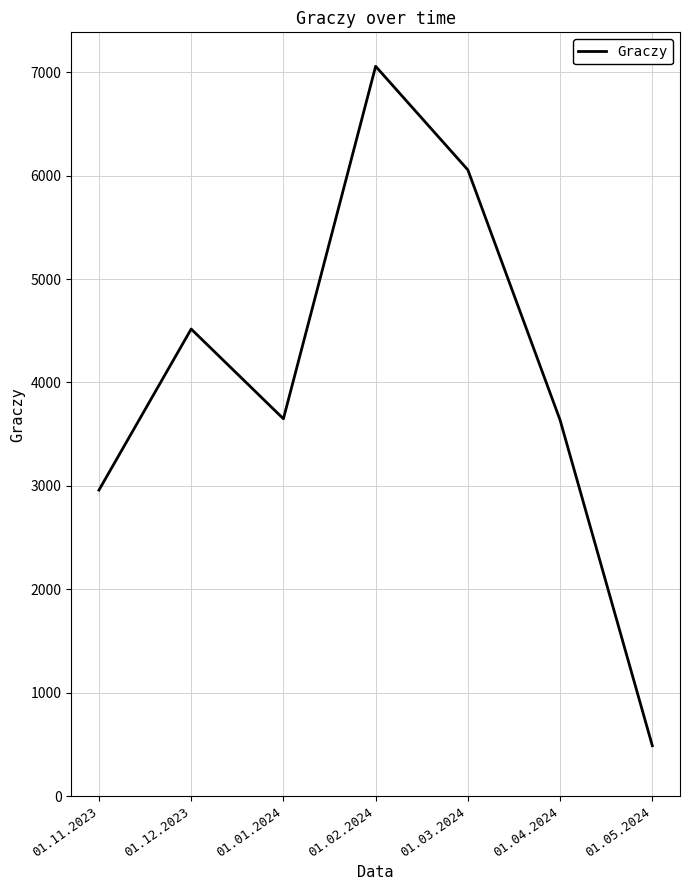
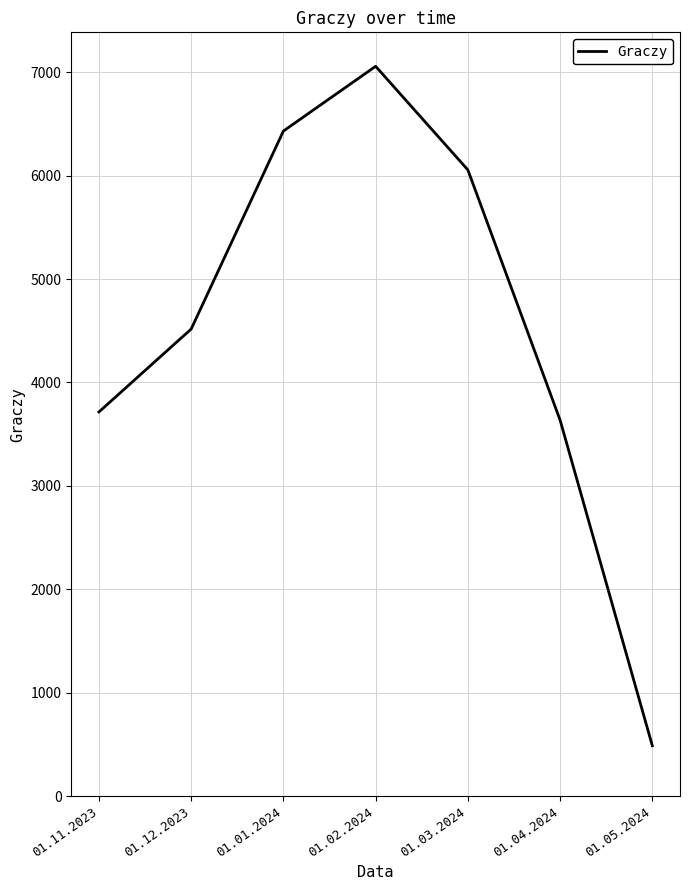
01.11.2023: 2960 -> 3720
01.01.2024: 3650 -> 6430
